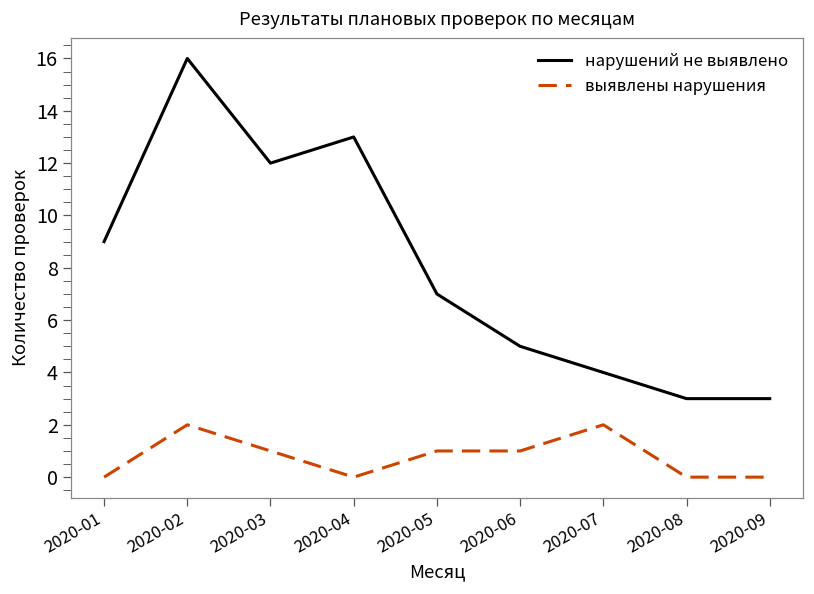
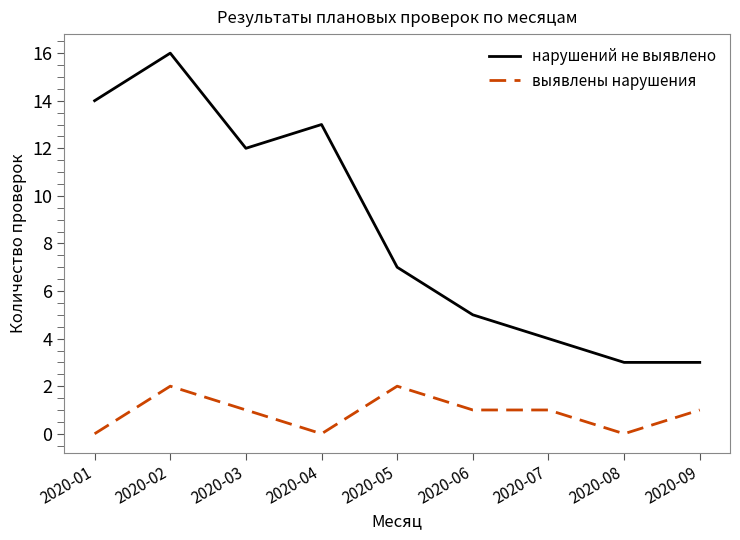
нарушений не выявлено, 2020-01: 9 -> 14
выявлены нарушения, 2020-05: 1 -> 2
выявлены нарушения, 2020-07: 2 -> 1
выявлены нарушения, 2020-09: 0 -> 1
